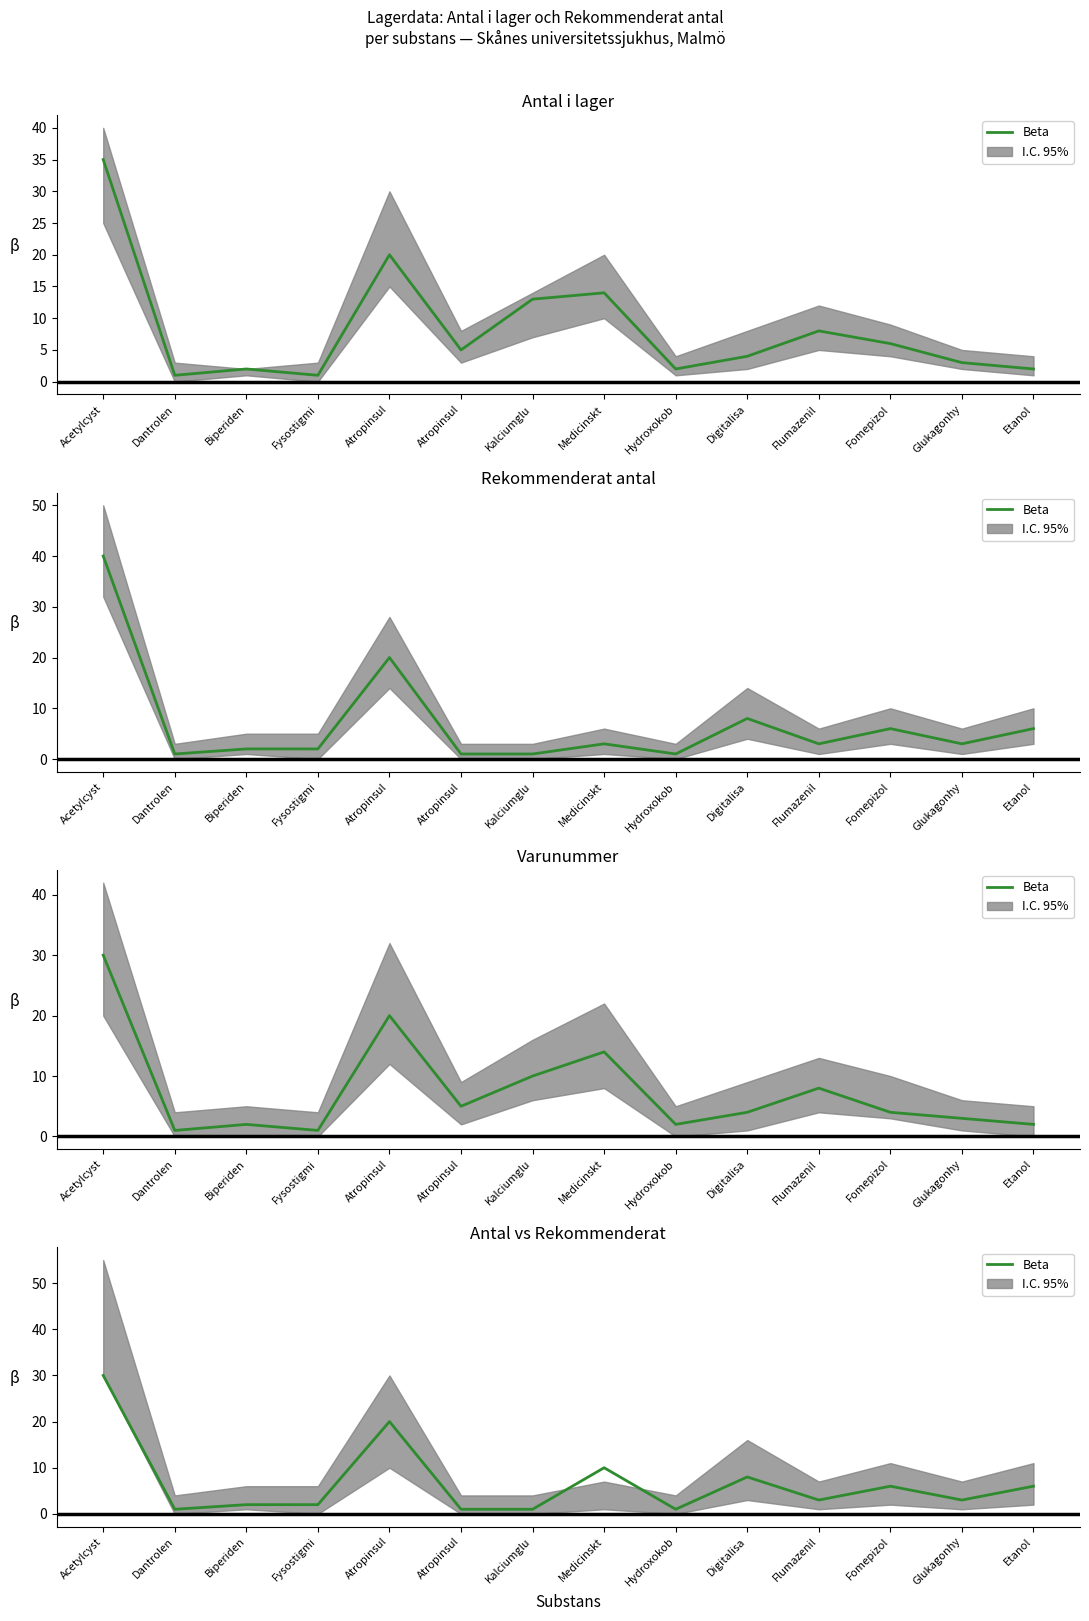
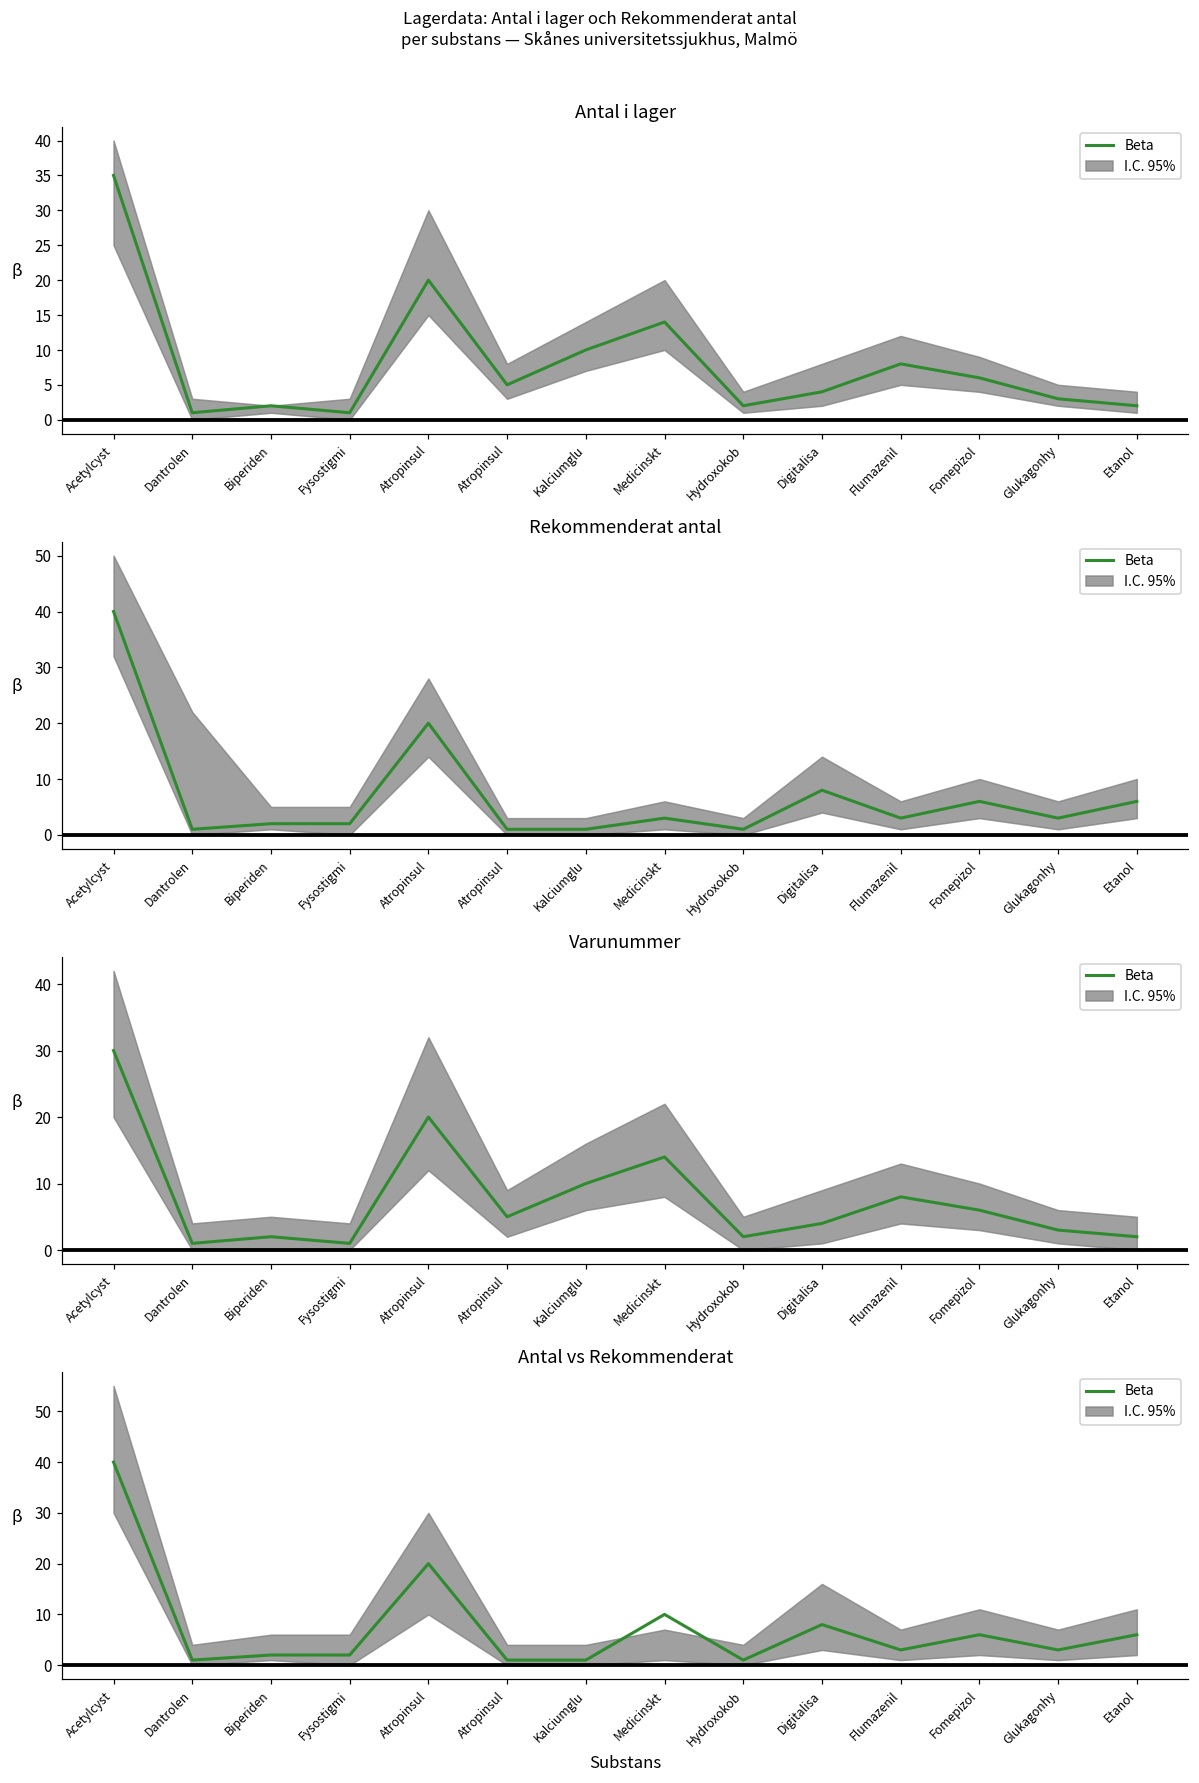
Antal i lager, Beta, Kalciumglu: 13 -> 10
Rekommenderat antal, I.C. 95%, Dantrolen: 3 -> 22
Varunummer, Beta, Fomepizol: 4 -> 6
Antal vs Rekommenderat, Beta, Acetylcyst: 30 -> 40
